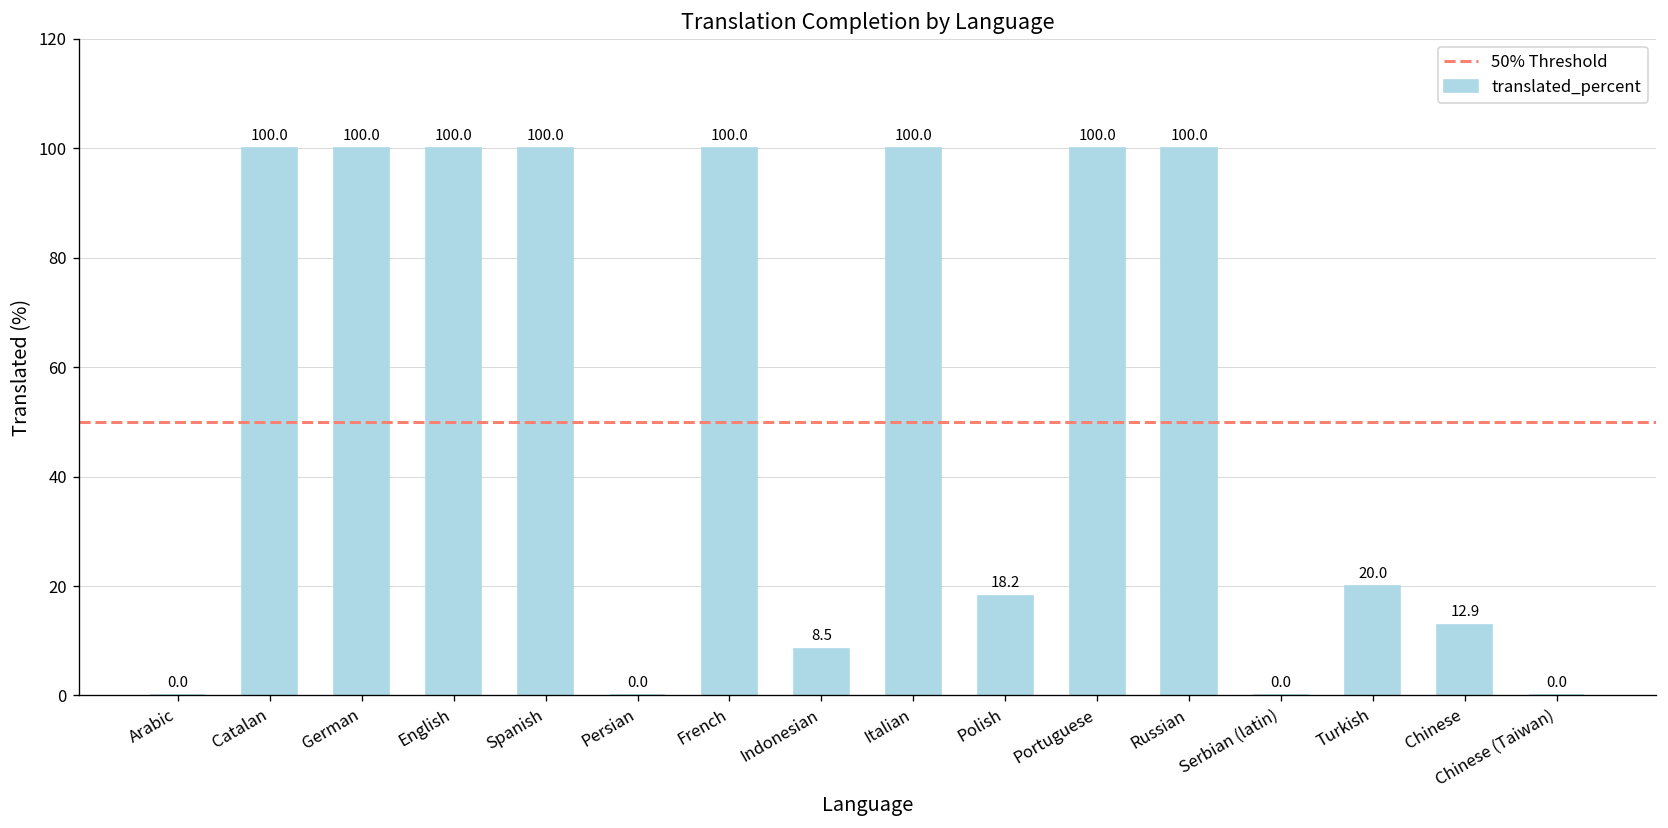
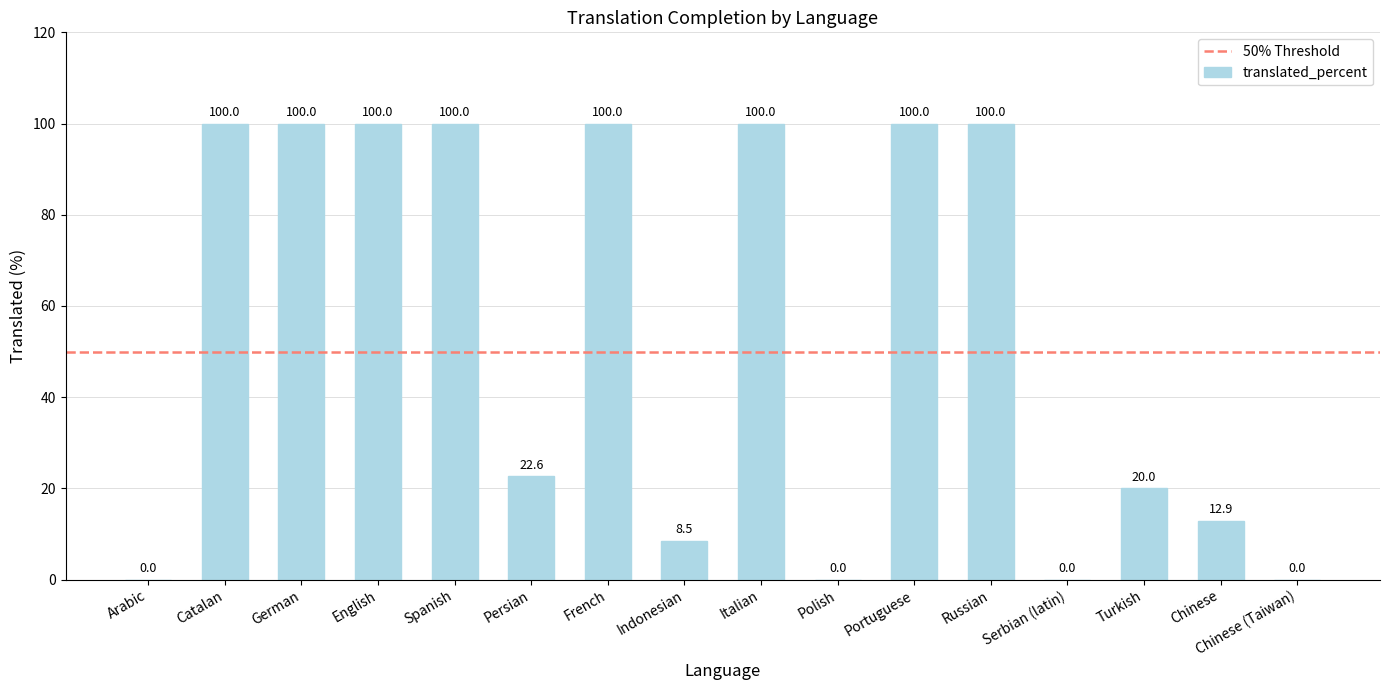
Persian: 0.0 -> 22.6
Polish: 18.2 -> 0.0
